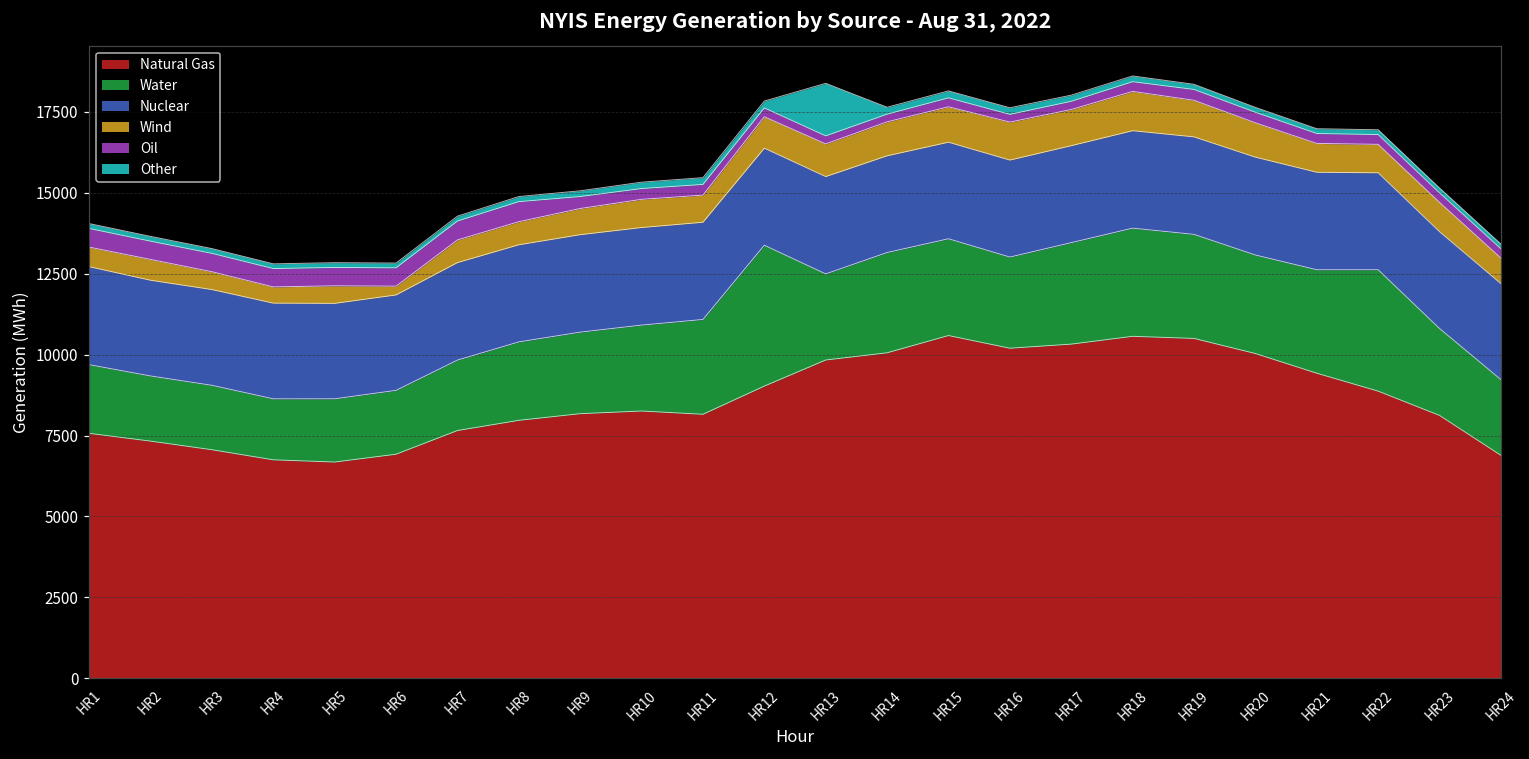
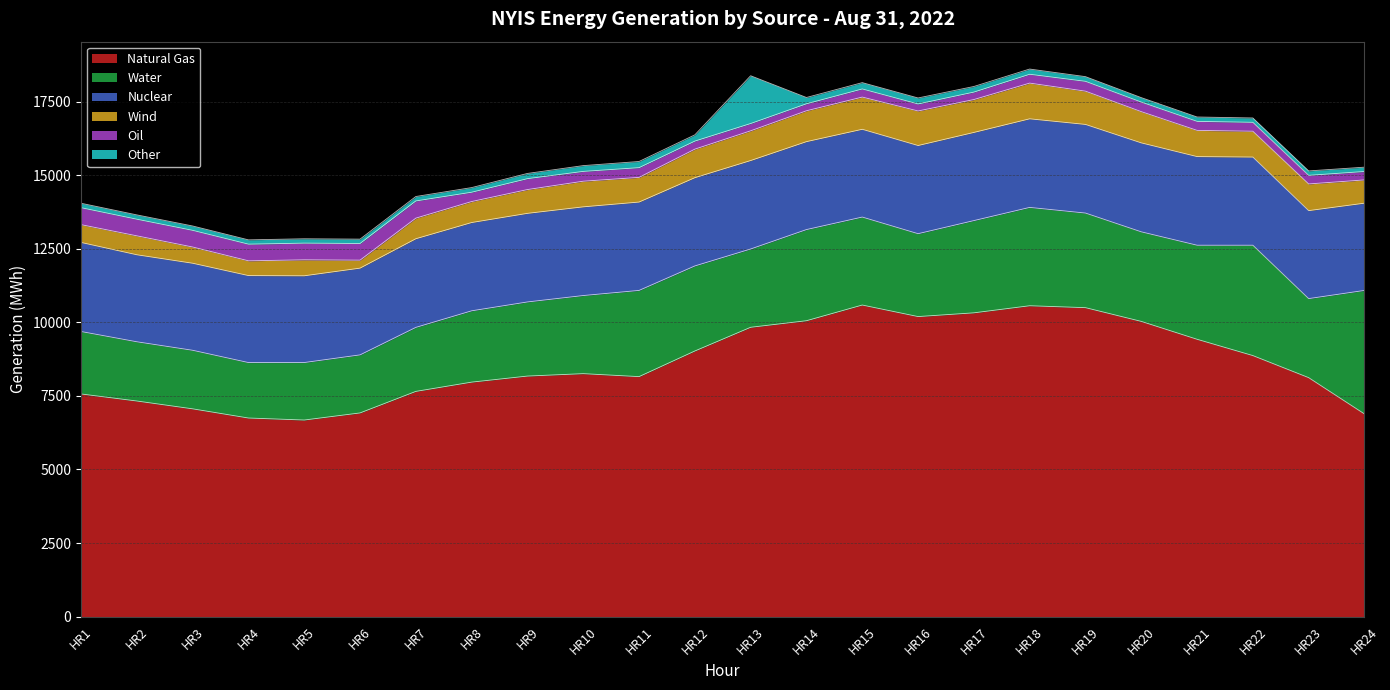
Oil, HR8: 600 -> 300
Water, HR12: 4400 -> 2900
Water, HR24: 2300 -> 4200
